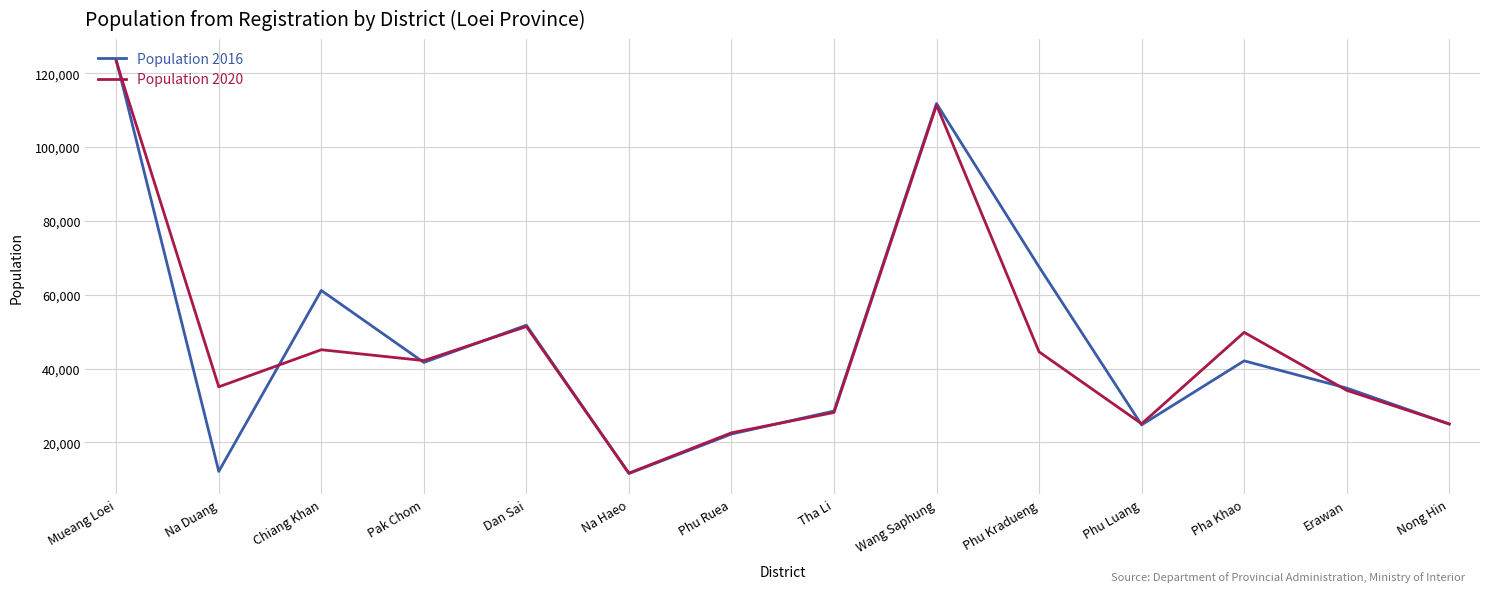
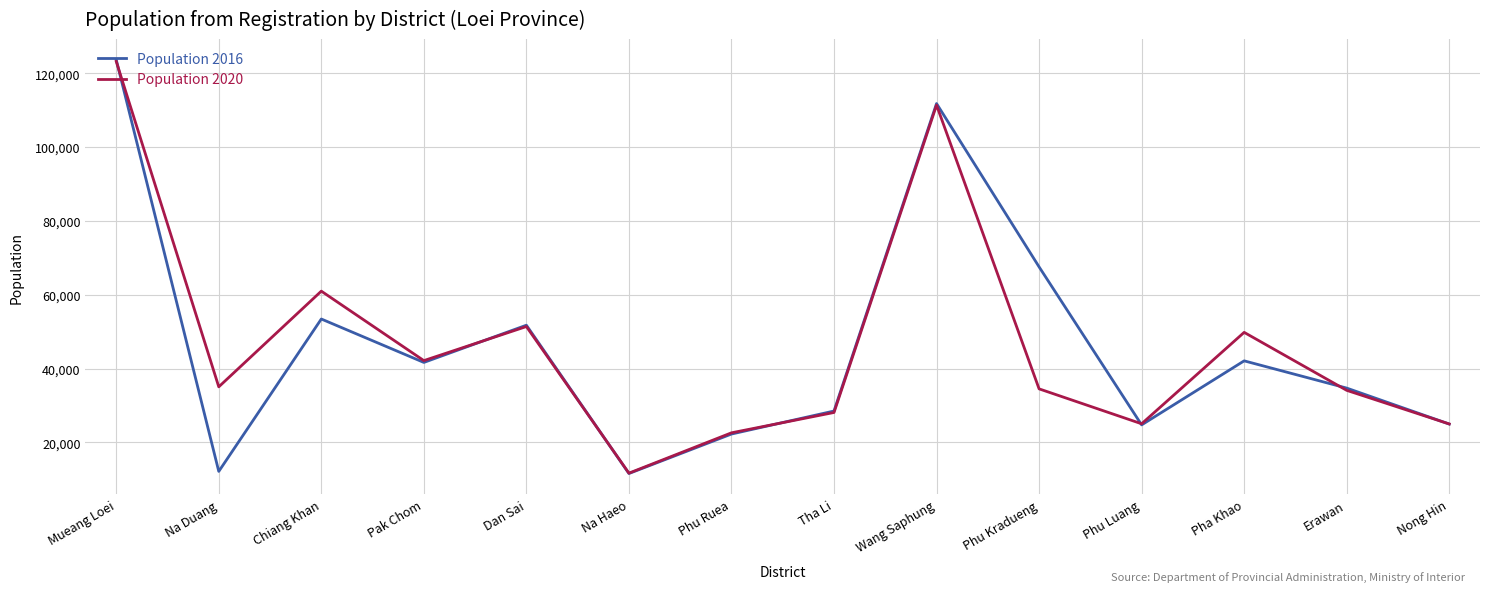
Population 2016, Chiang Khan: 61,000 -> 53,000
Population 2020, Chiang Khan: 45,000 -> 61,000
Population 2020, Phu Kradueng: 45,000 -> 35,000
